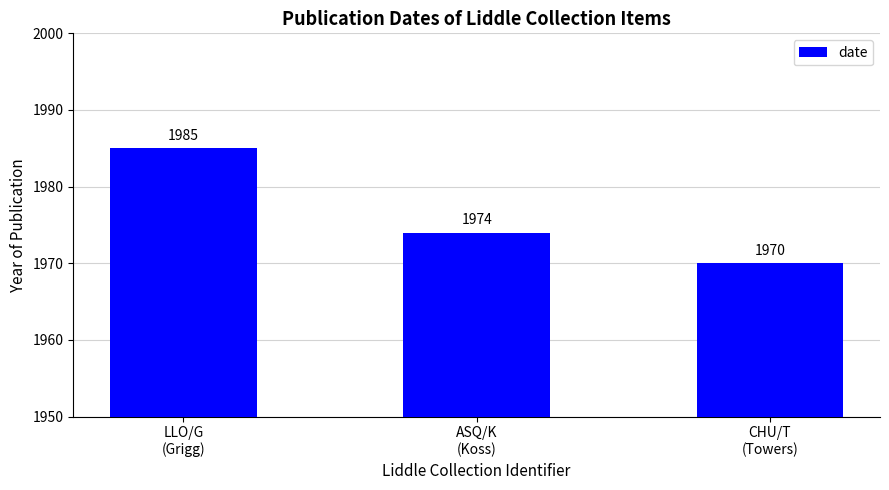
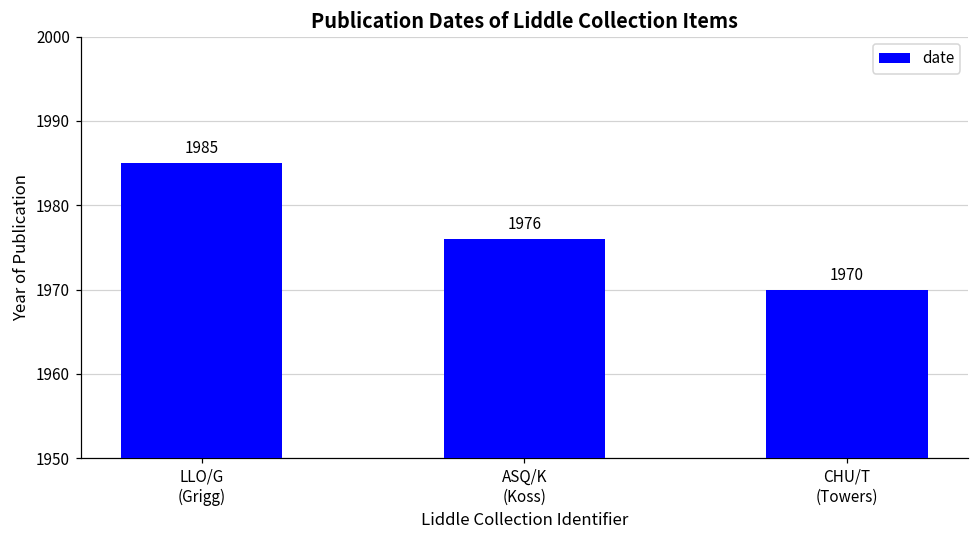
ASQ/K (Koss): 1974 -> 1976
